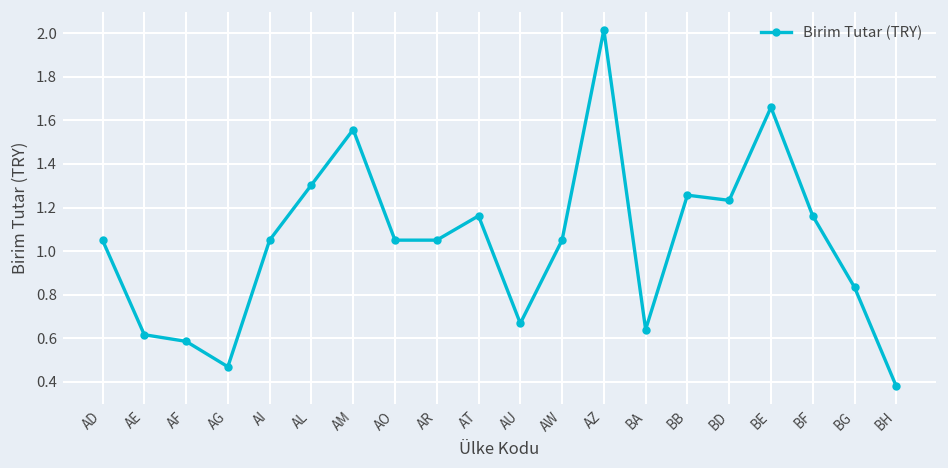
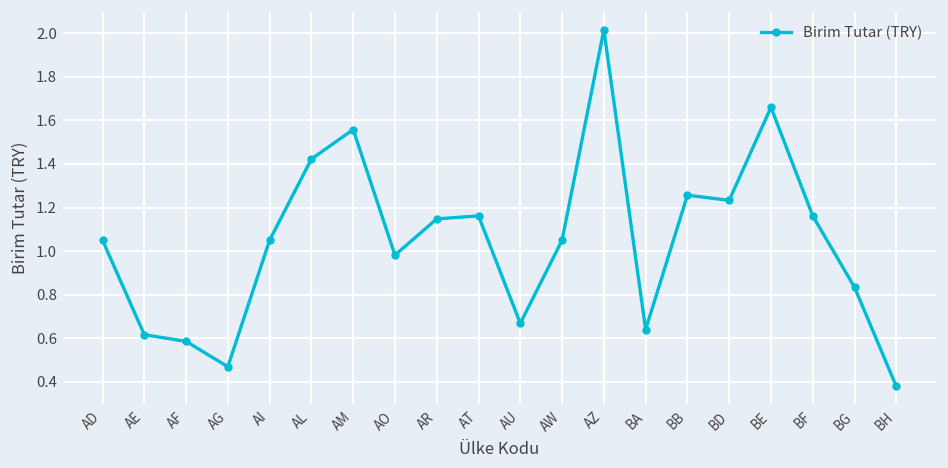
AL: 1.30 -> 1.42
AO: 1.05 -> 0.98
AR: 1.05 -> 1.15
